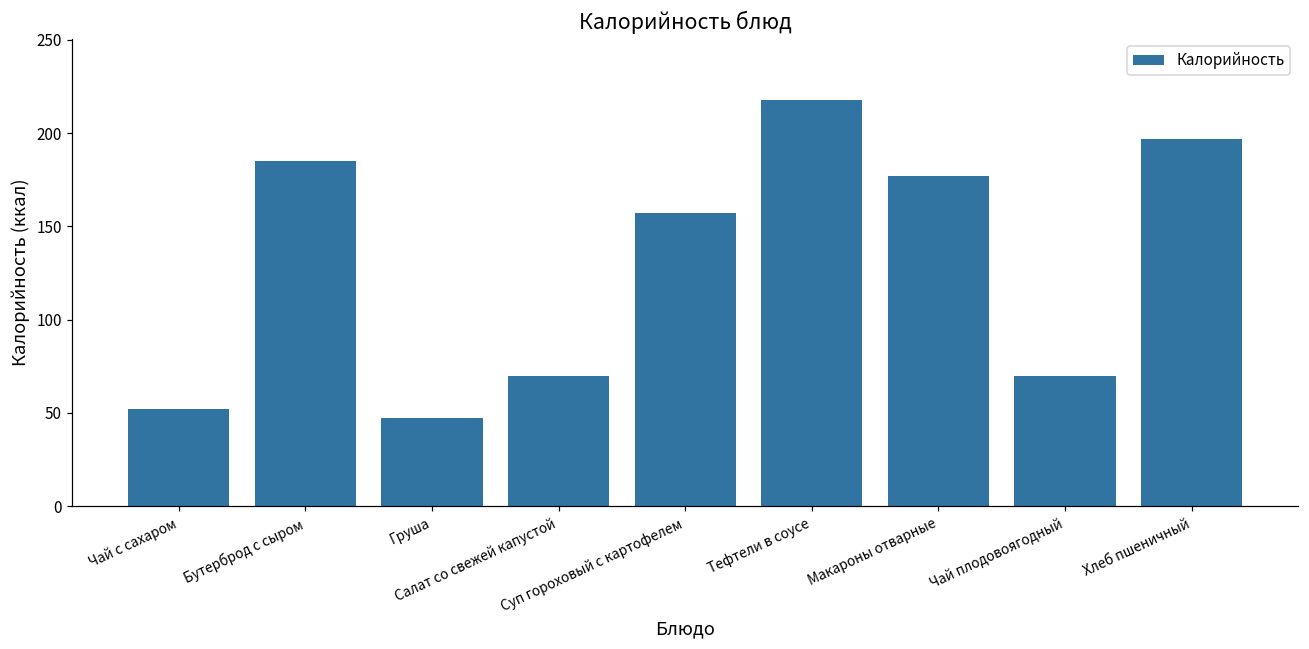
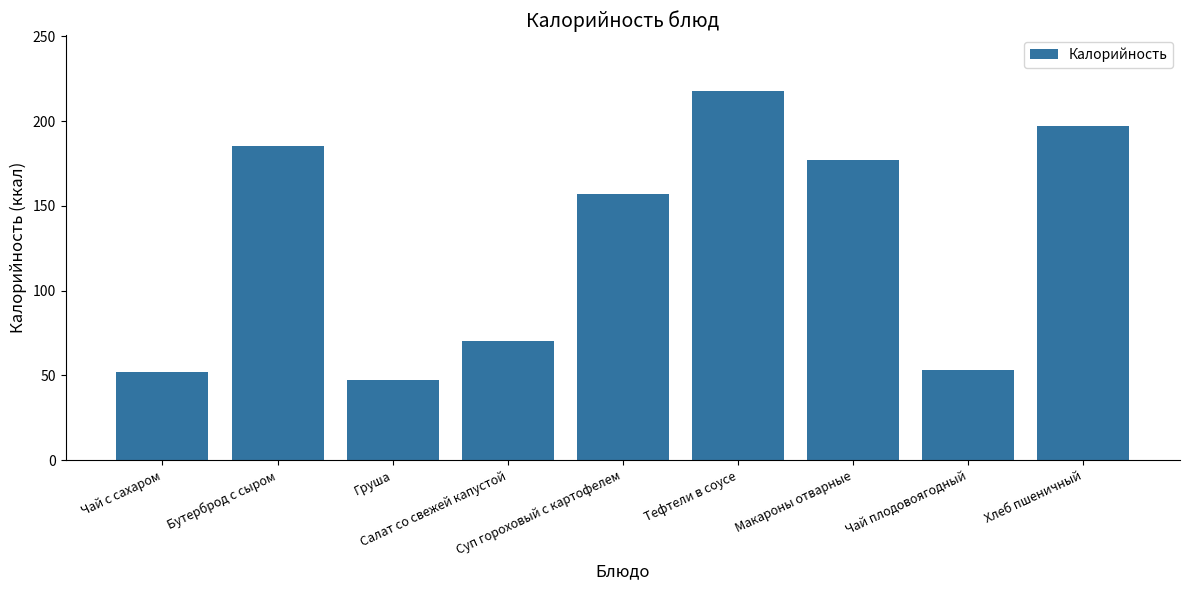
Чай плодовоягодный: 70 -> 53
